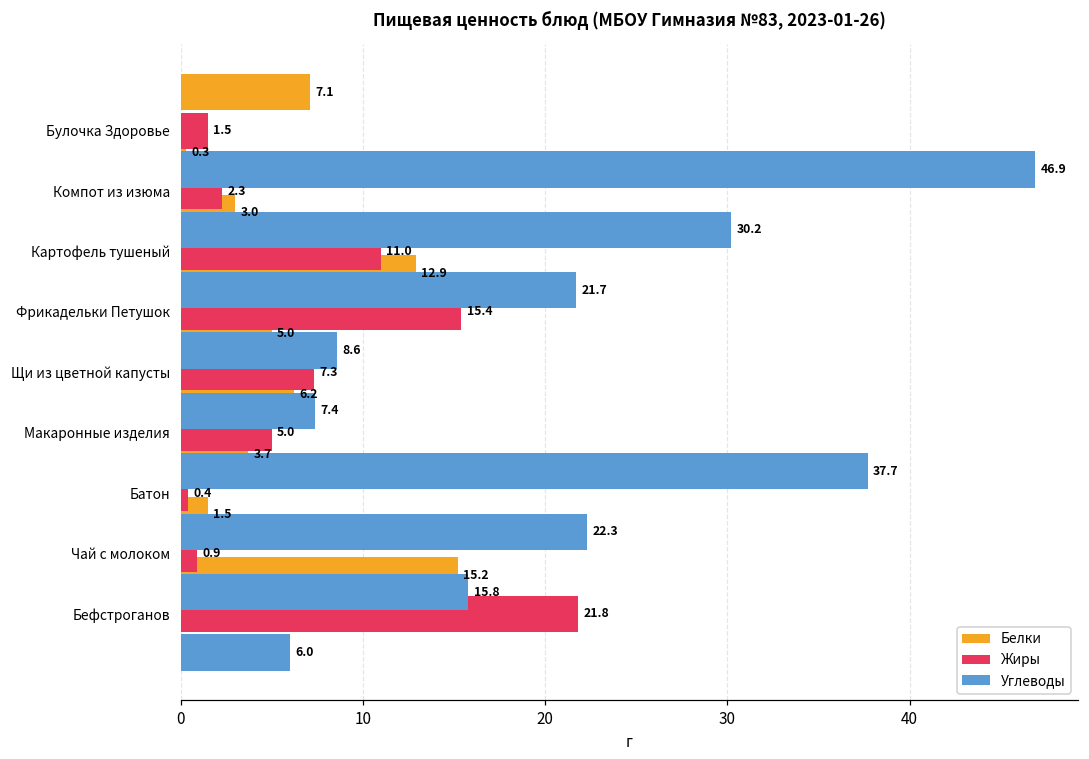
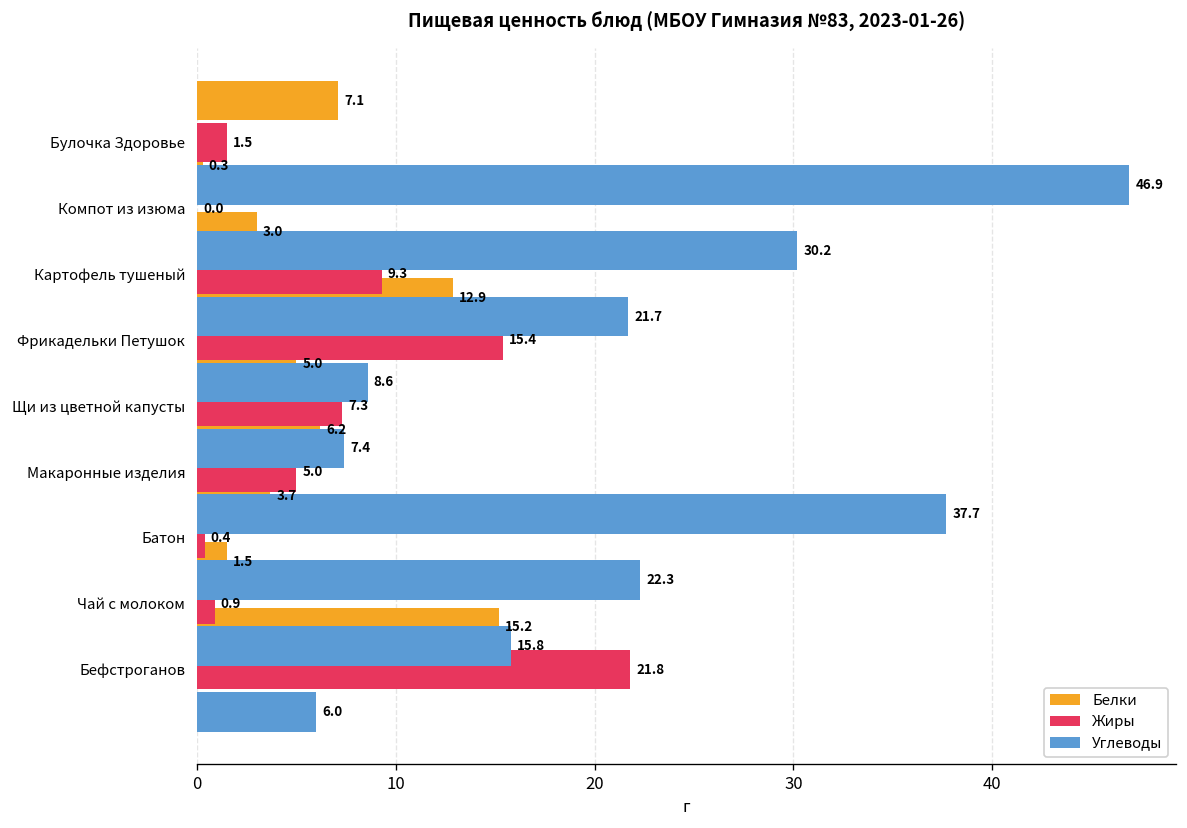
Жиры, Компот из изюма: 2.3 -> 0.0
Жиры, Картофель тушеный: 11.0 -> 9.3
